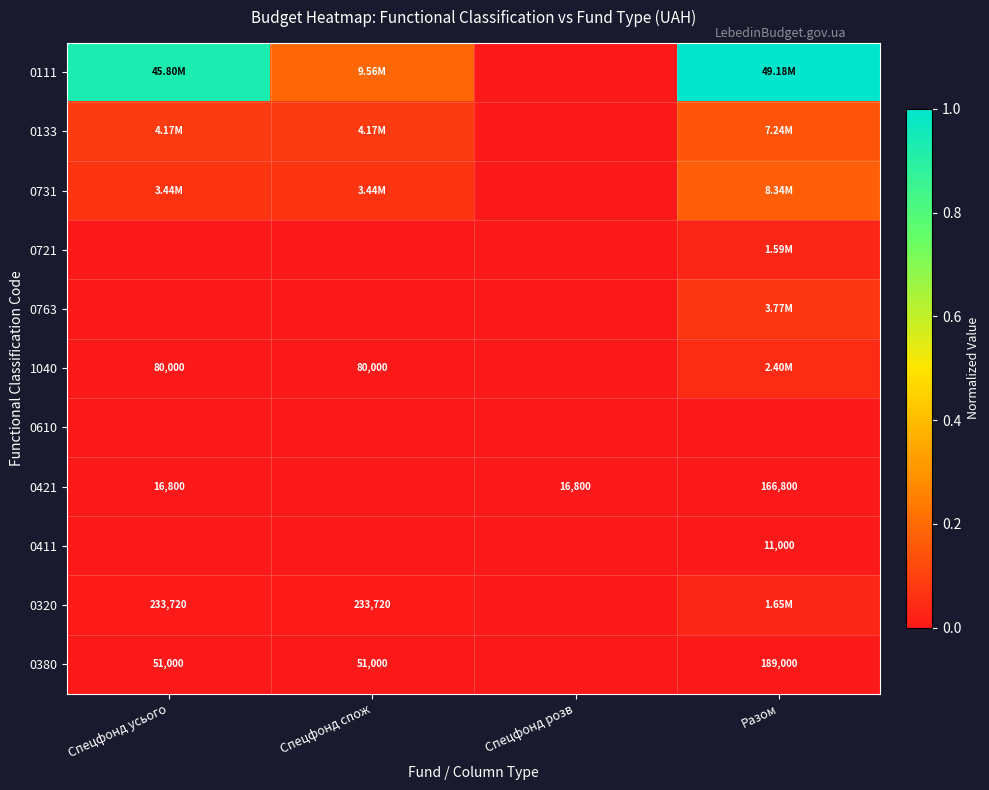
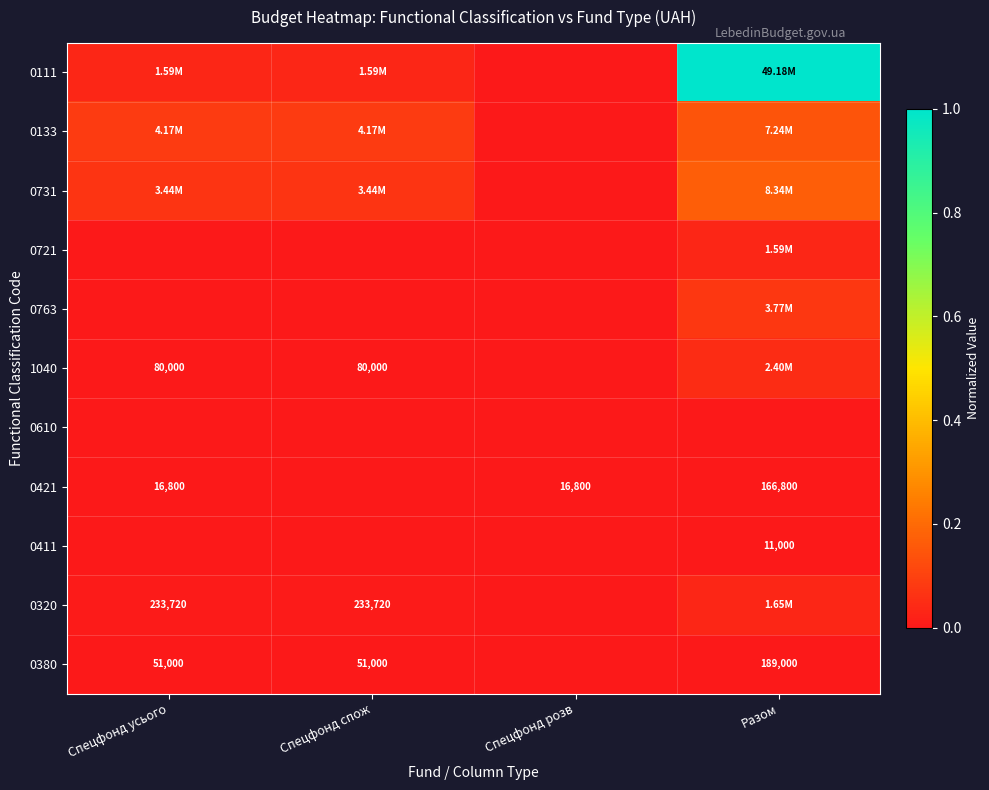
0111, Спецфонд усього: 45.80M -> 1.59M
0111, Спецфонд спож: 9.56M -> 1.59M
